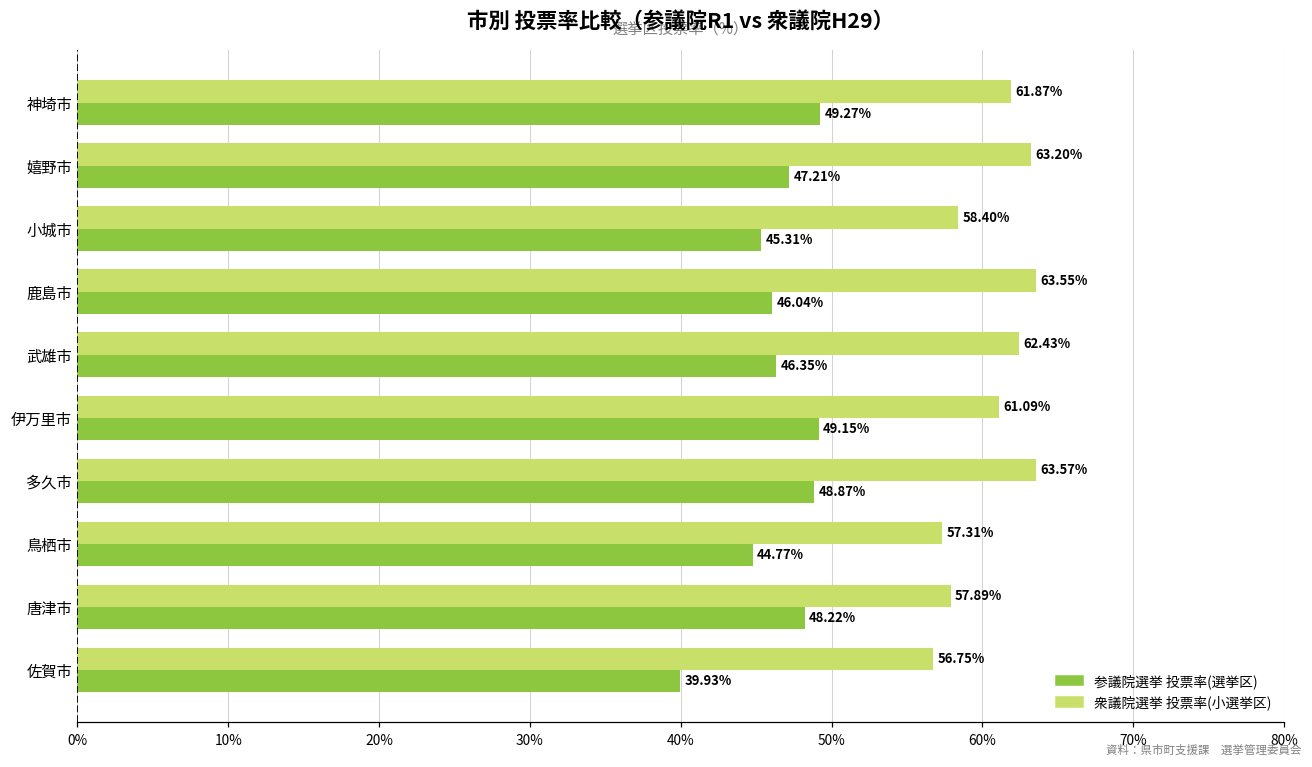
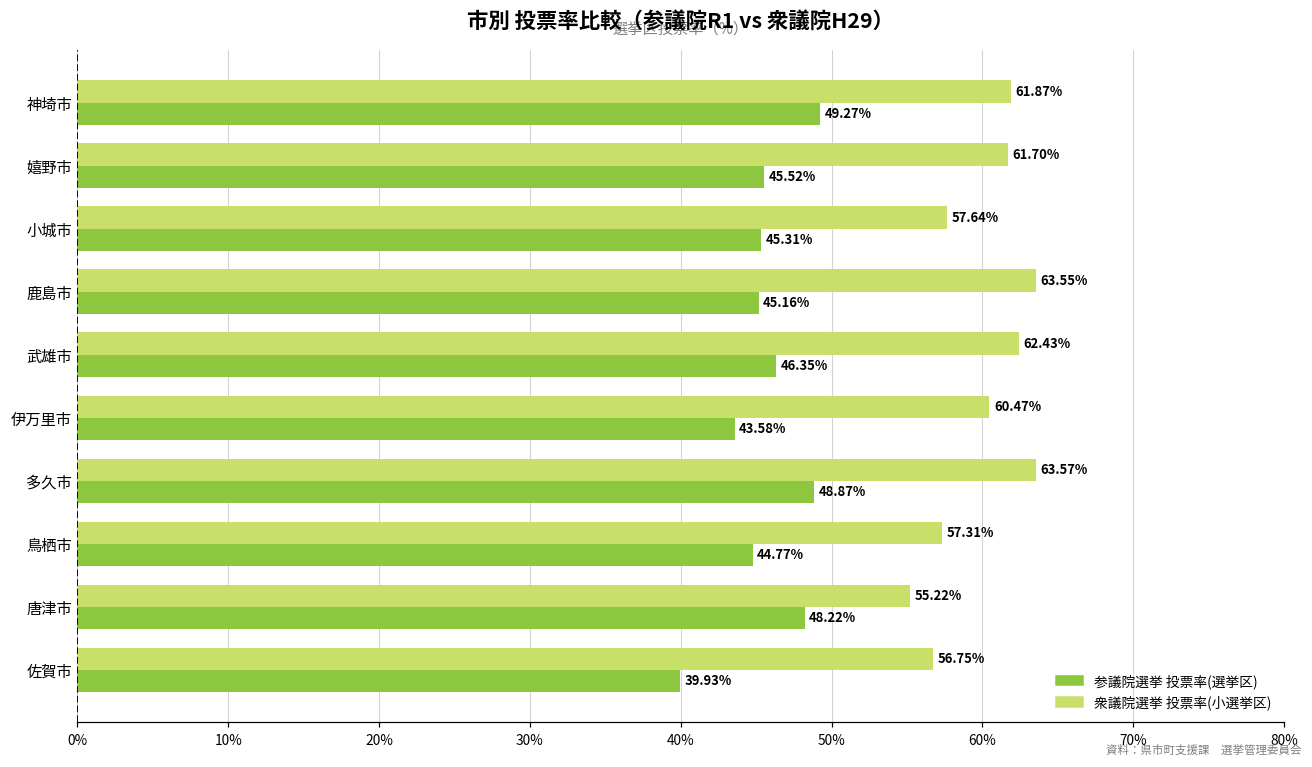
衆議院選挙 投票率(小選挙区), 嬉野市: 63.20% -> 61.70%
参議院選挙 投票率(選挙区), 嬉野市: 47.21% -> 45.52%
衆議院選挙 投票率(小選挙区), 小城市: 58.40% -> 57.64%
参議院選挙 投票率(選挙区), 鹿島市: 46.04% -> 45.16%
衆議院選挙 投票率(小選挙区), 伊万里市: 61.09% -> 60.47%
参議院選挙 投票率(選挙区), 伊万里市: 49.15% -> 43.58%
衆議院選挙 投票率(小選挙区), 唐津市: 57.89% -> 55.22%
